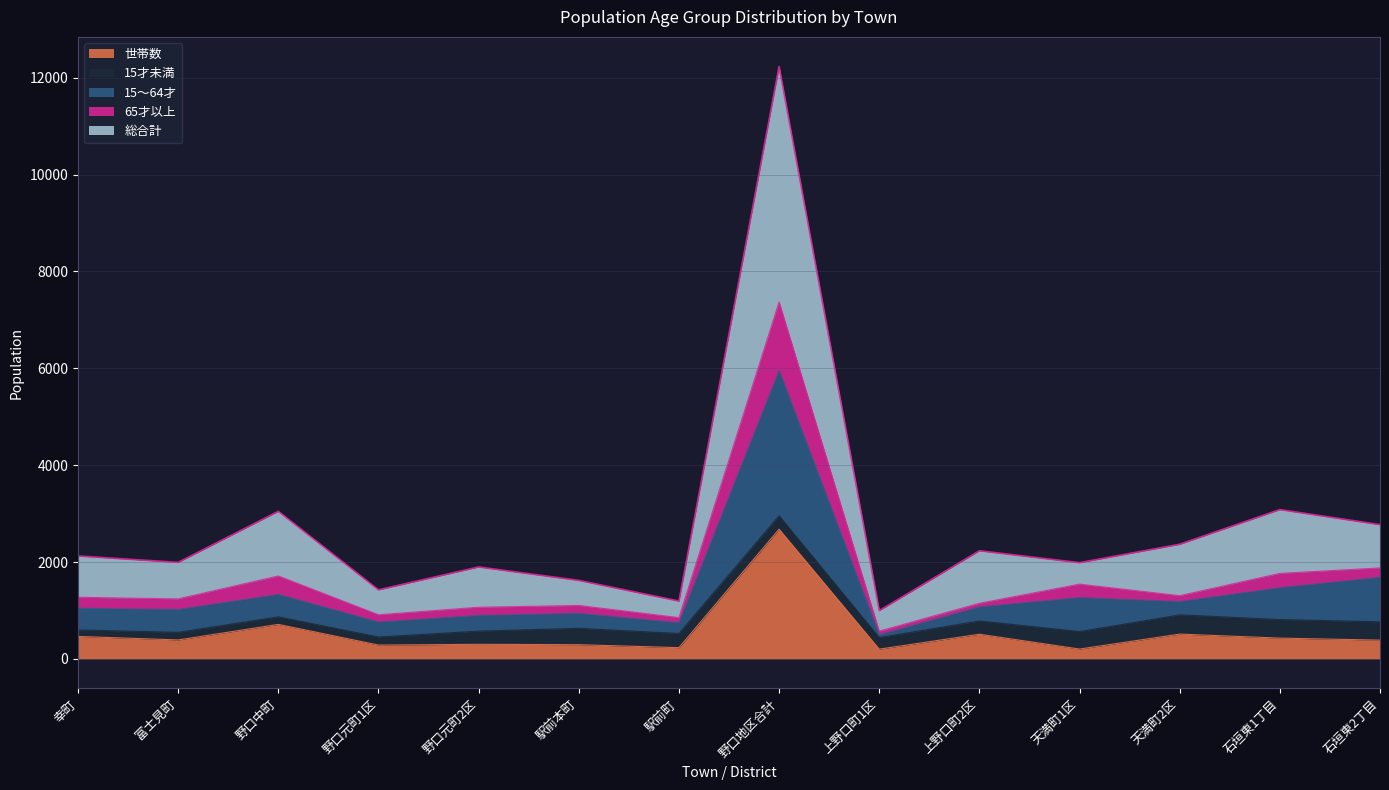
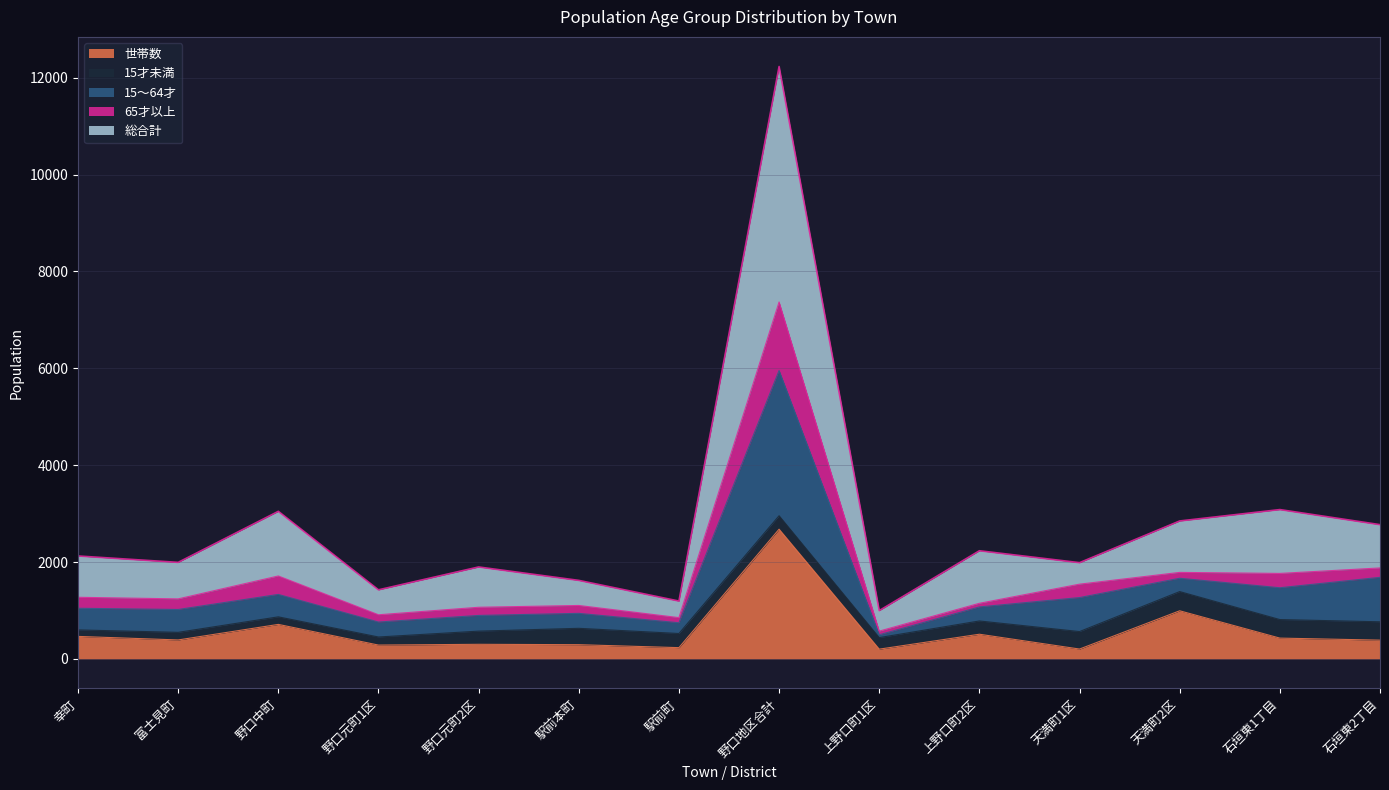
世帯数, 天満町2区: 500 -> 1000
